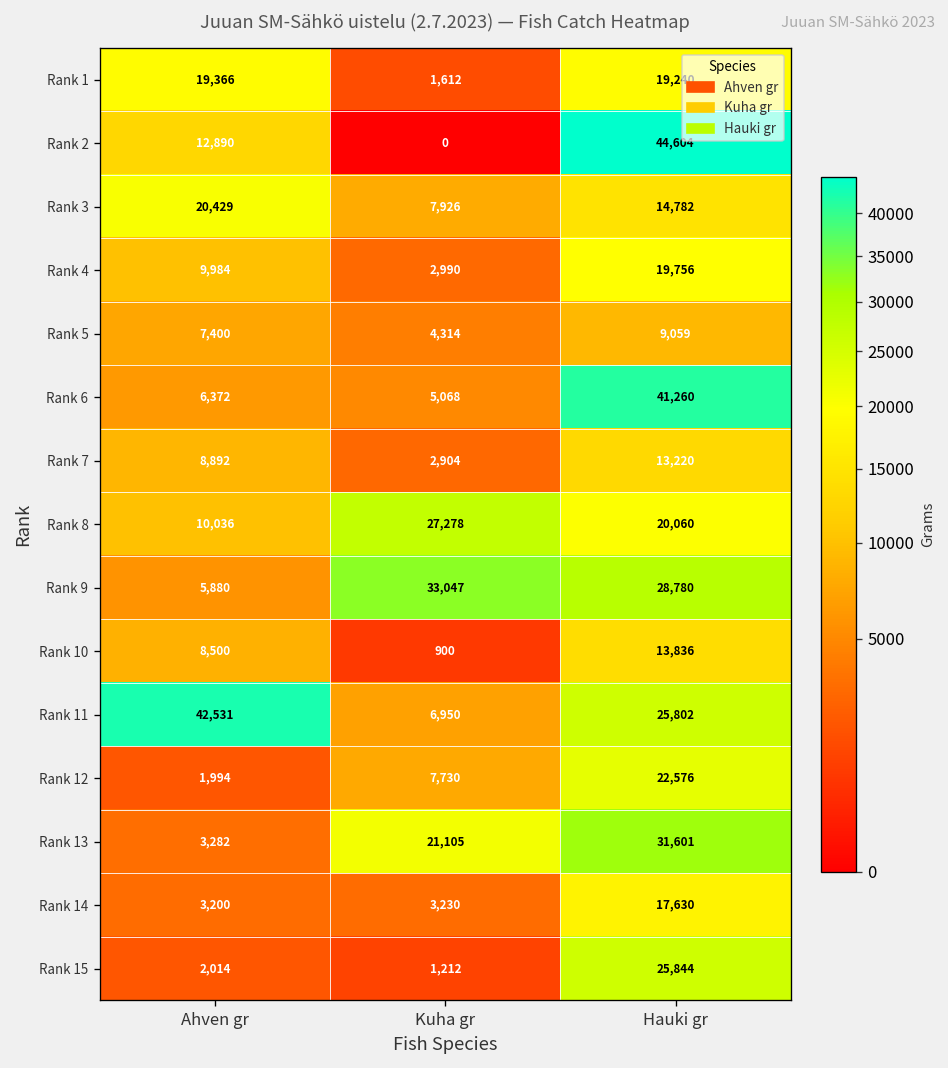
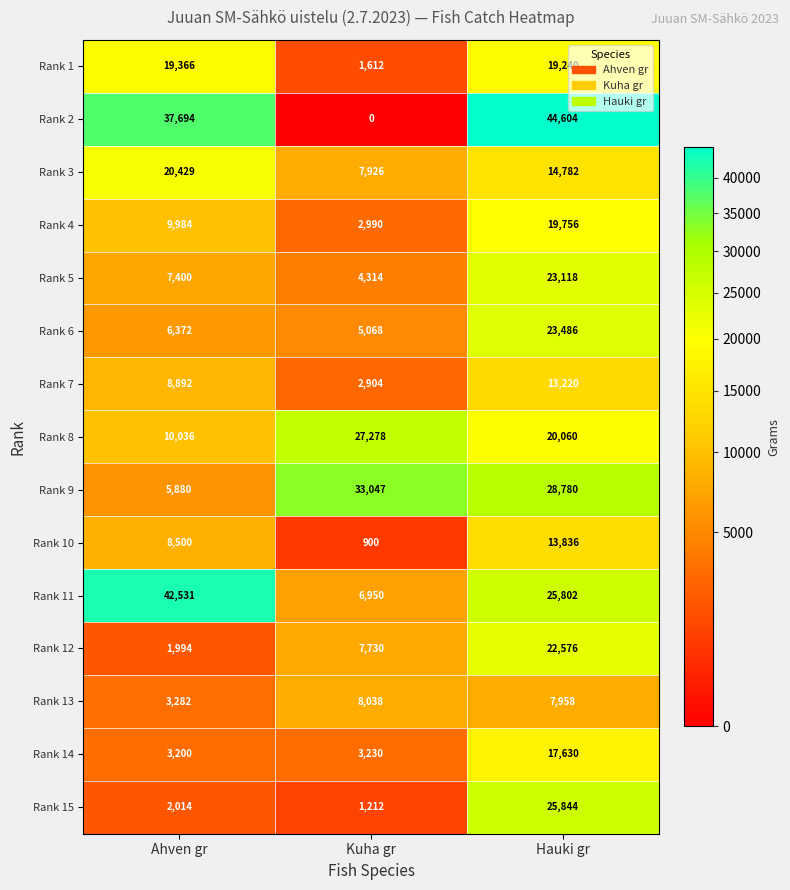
Rank 2, Ahven gr: 12,890 -> 37,694
Rank 5, Hauki gr: 9,059 -> 23,118
Rank 6, Hauki gr: 41,260 -> 23,486
Rank 13, Kuha gr: 21,105 -> 8,038
Rank 13, Hauki gr: 31,601 -> 7,958
